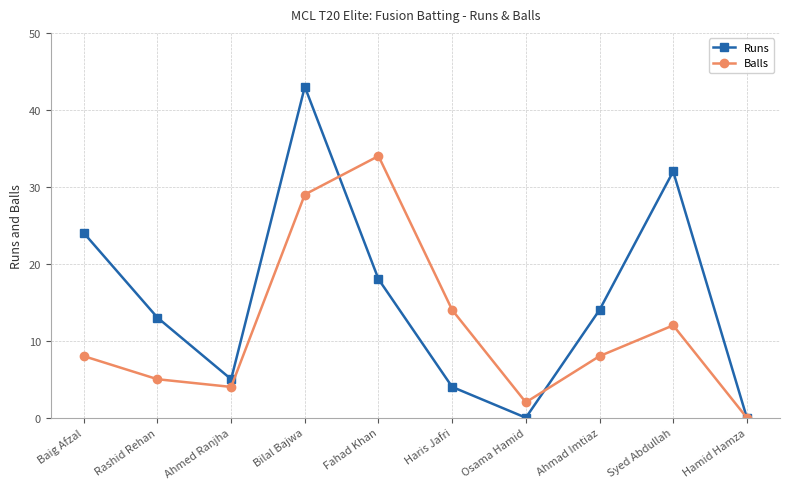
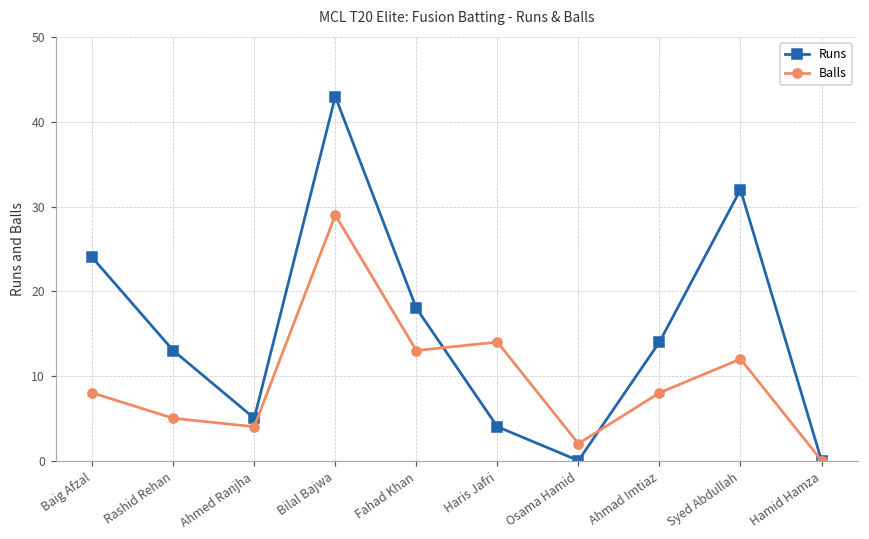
Balls, Fahad Khan: 34 -> 13
